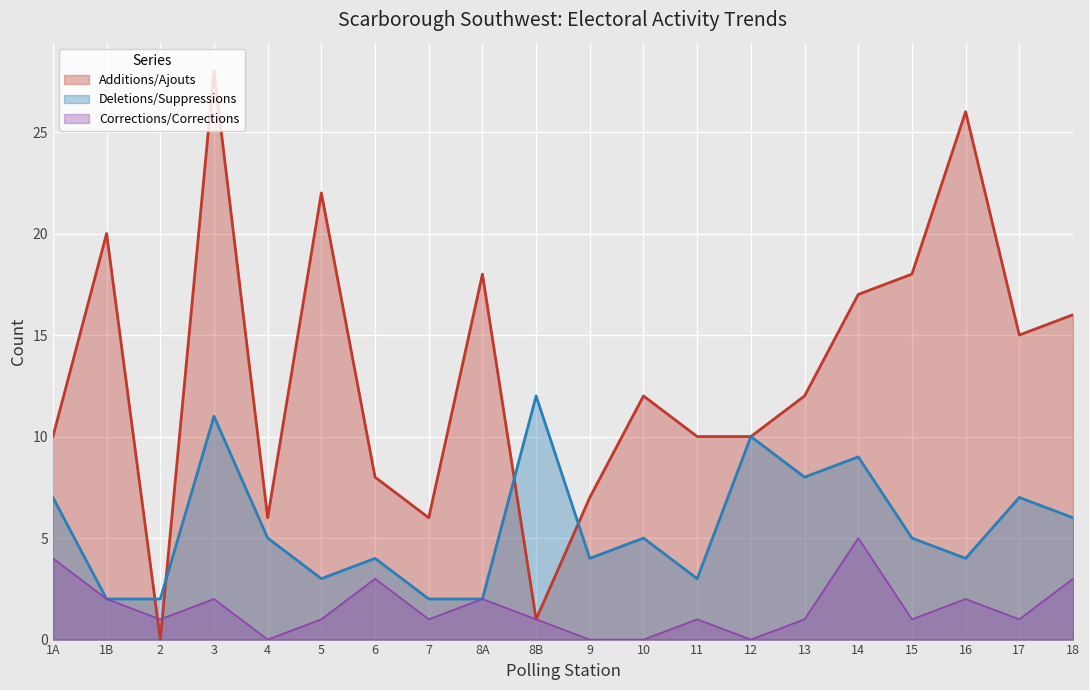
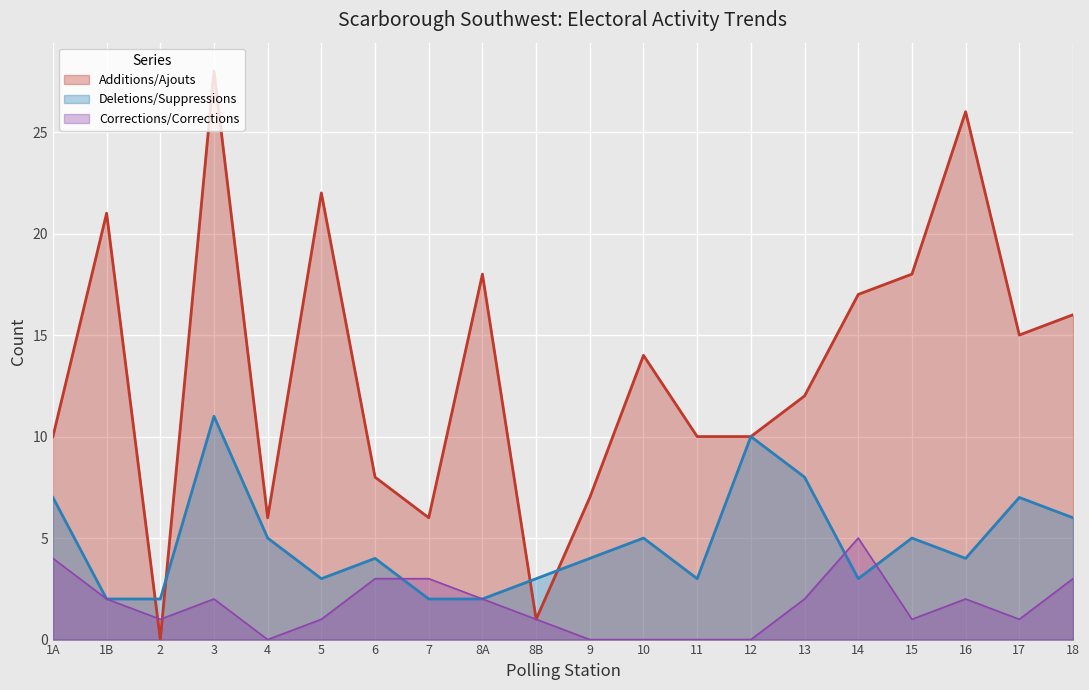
Additions/Ajouts, 1B: 20 -> 21
Corrections/Corrections, 7: 1 -> 3
Deletions/Suppressions, 8B: 12 -> 3
Additions/Ajouts, 10: 12 -> 14
Corrections/Corrections, 11: 1 -> 0
Corrections/Corrections, 13: 1 -> 2
Deletions/Suppressions, 14: 9 -> 3
